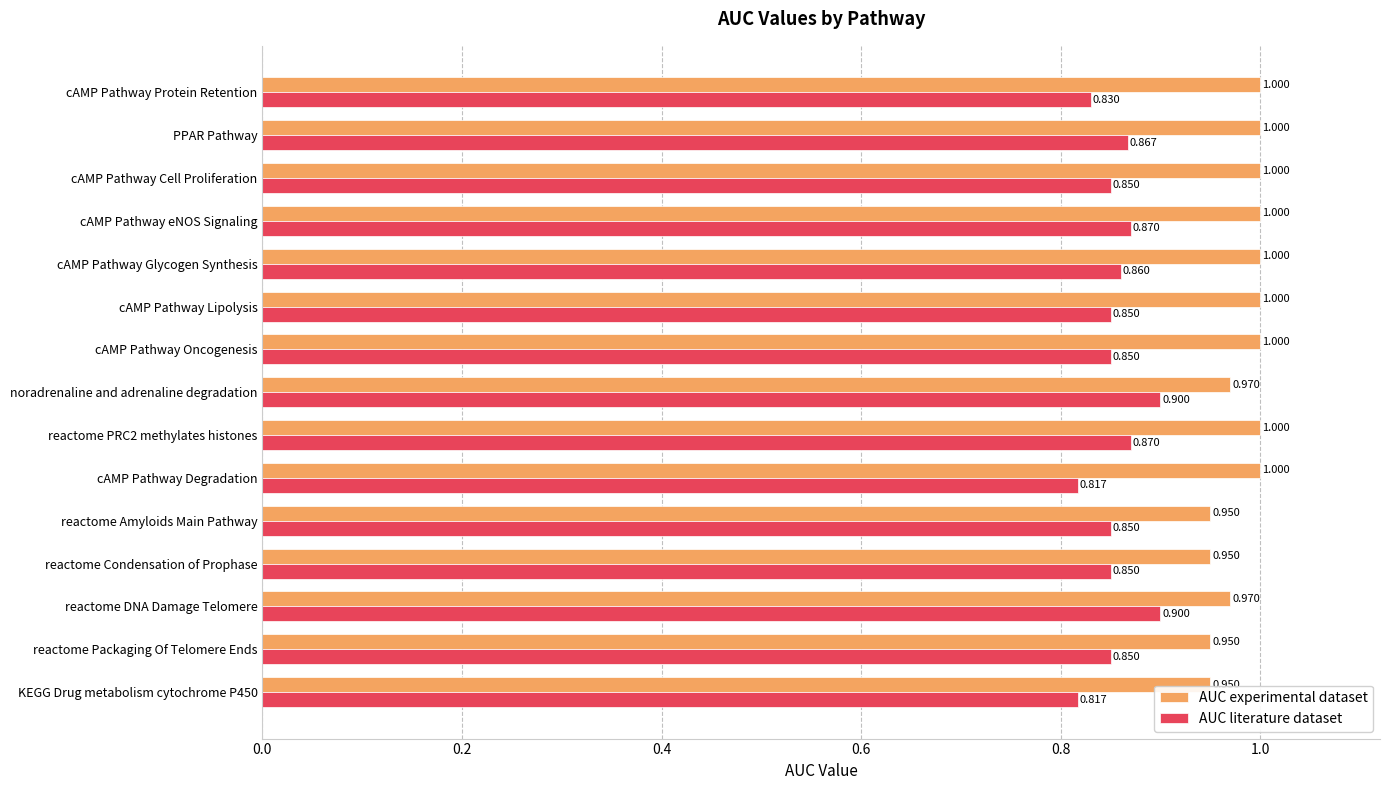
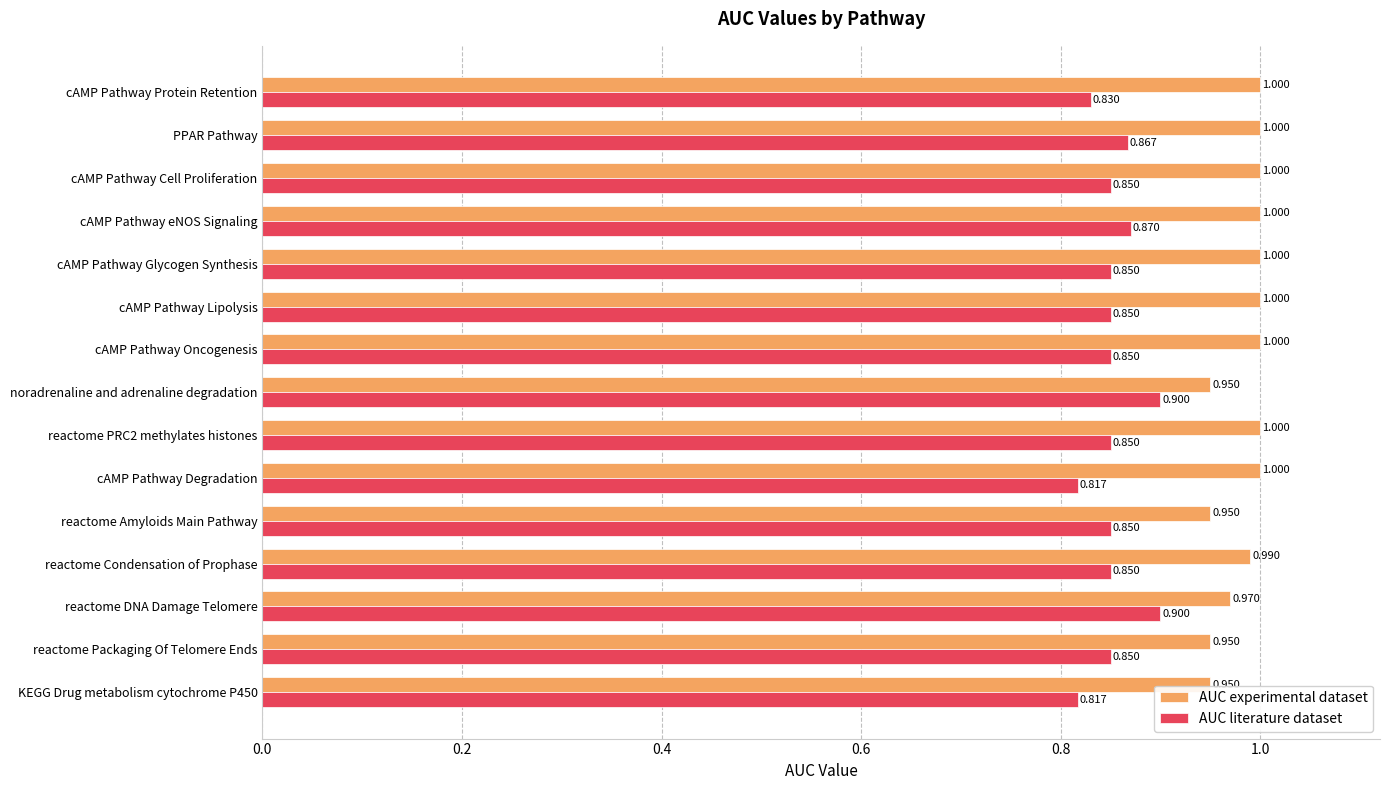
AUC literature dataset, cAMP Pathway Glycogen Synthesis: 0.860 -> 0.850
AUC experimental dataset, noradrenaline and adrenaline degradation: 0.970 -> 0.950
AUC literature dataset, reactome PRC2 methylates histones: 0.870 -> 0.850
AUC experimental dataset, reactome Condensation of Prophase: 0.950 -> 0.990
